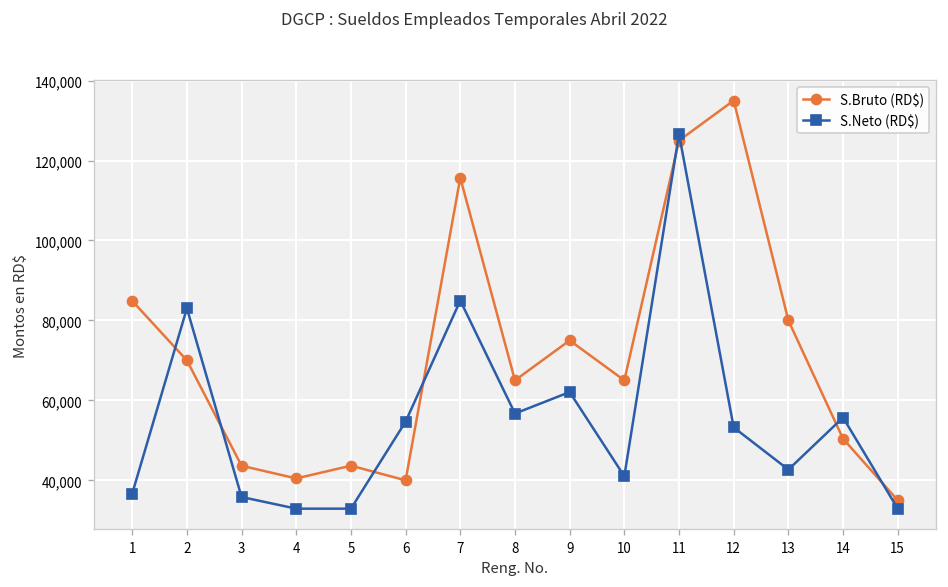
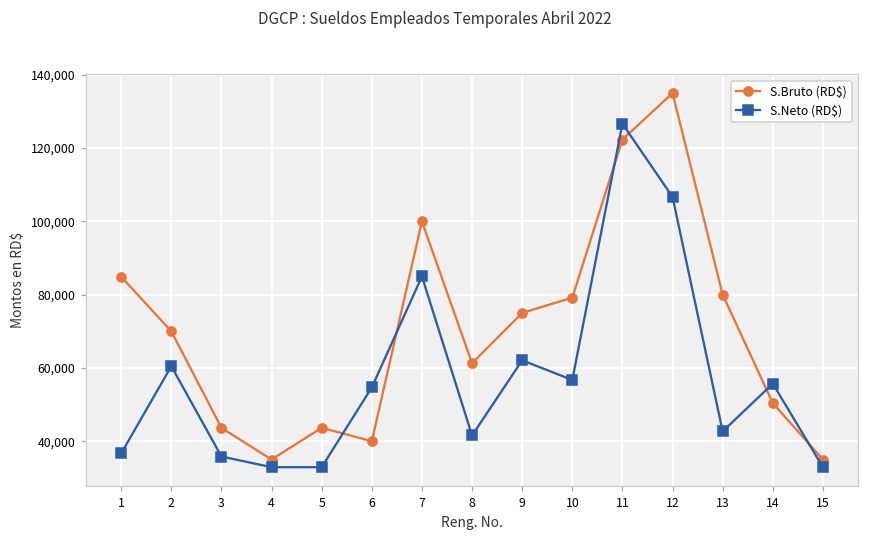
S.Neto (RD$), 2: 83,000 -> 60,000
S.Bruto (RD$), 4: 40,000 -> 35,000
S.Bruto (RD$), 7: 116,000 -> 100,000
S.Bruto (RD$), 8: 65,000 -> 61,000
S.Neto (RD$), 8: 57,000 -> 42,000
S.Bruto (RD$), 10: 65,000 -> 79,000
S.Neto (RD$), 10: 41,000 -> 57,000
S.Bruto (RD$), 11: 125,000 -> 122,000
S.Neto (RD$), 12: 53,000 -> 107,000
